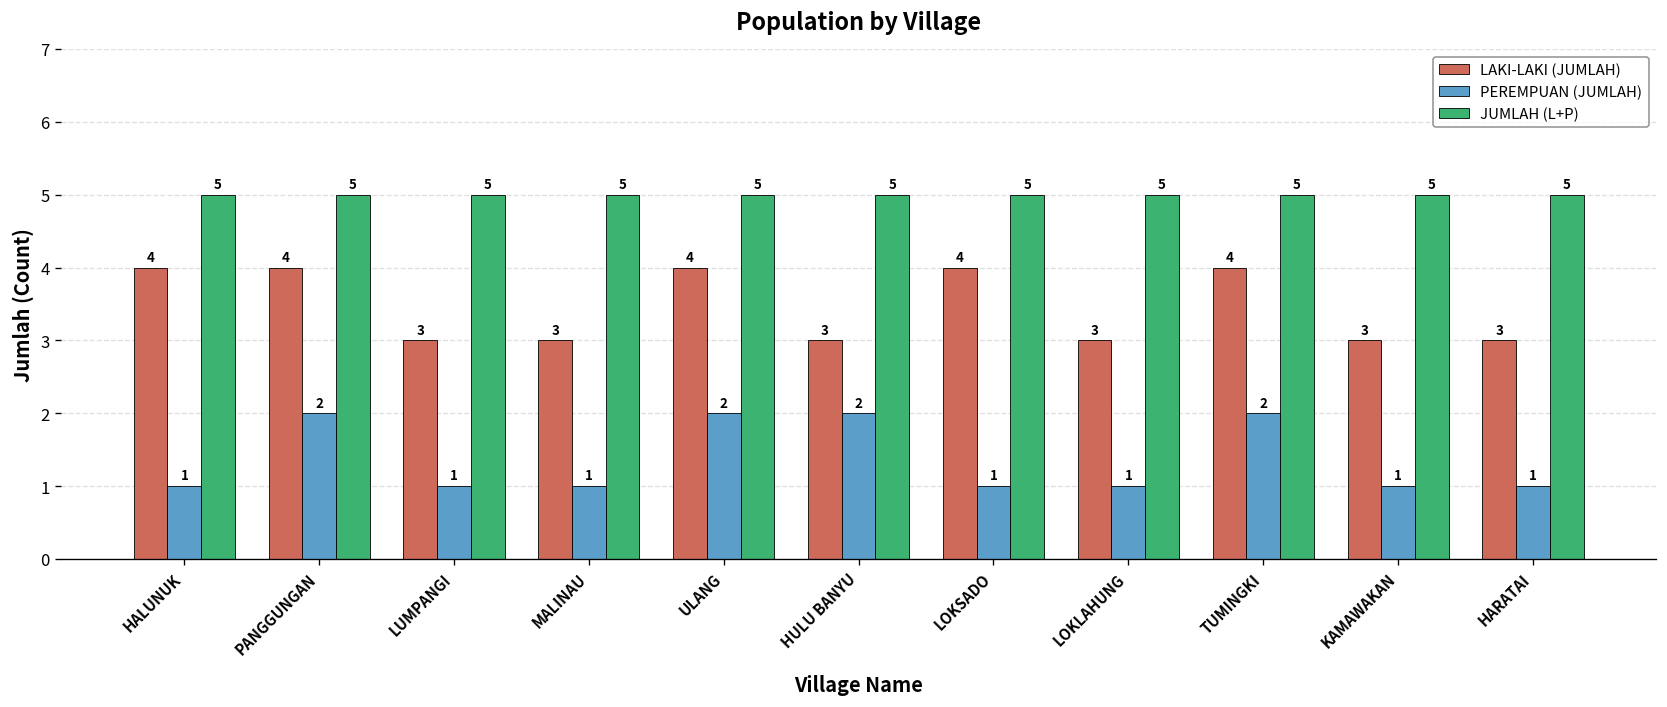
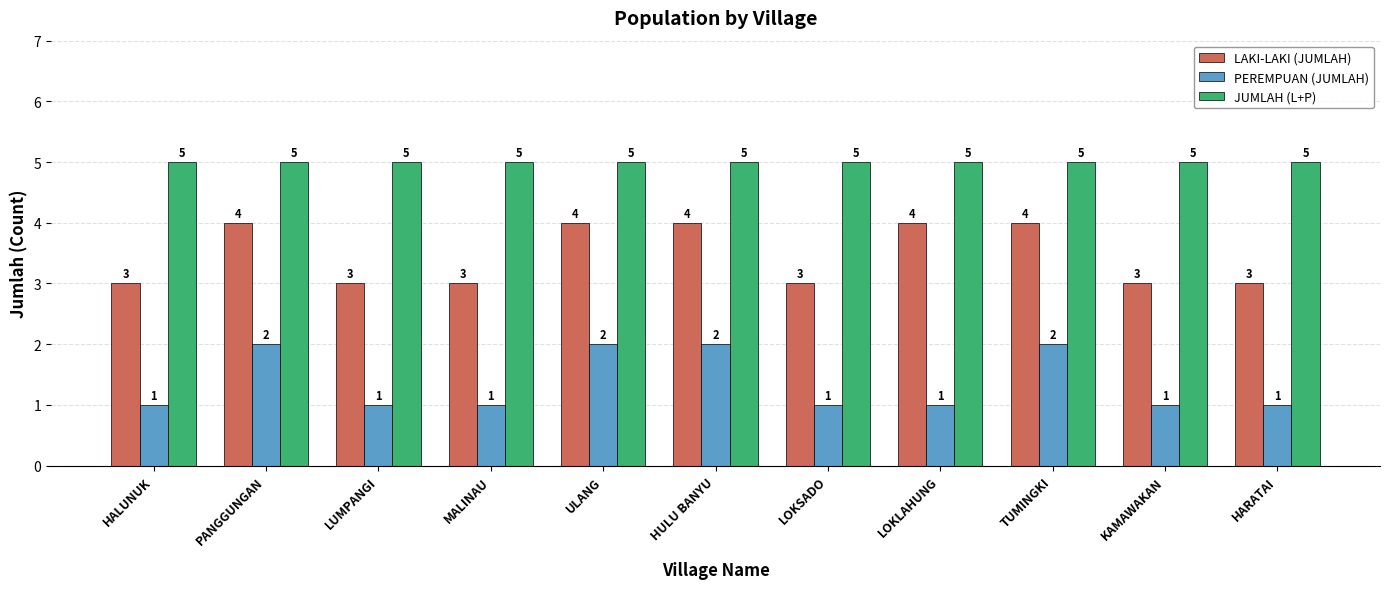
LAKI-LAKI (JUMLAH), HALUNUK: 4 -> 3
LAKI-LAKI (JUMLAH), HULU BANYU: 3 -> 4
LAKI-LAKI (JUMLAH), LOKSADO: 4 -> 3
LAKI-LAKI (JUMLAH), LOKLAHUNG: 3 -> 4
